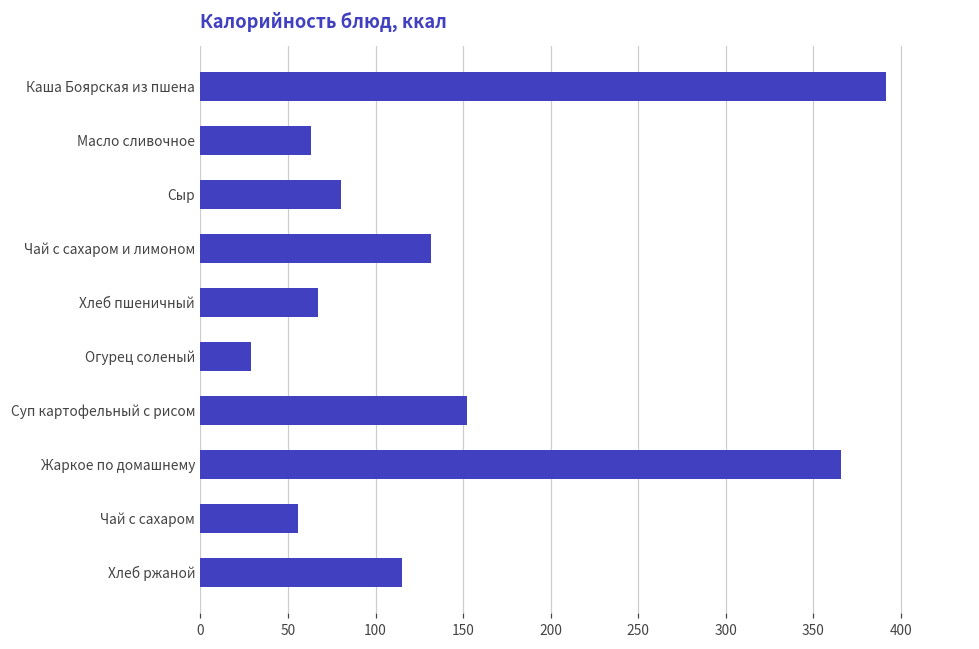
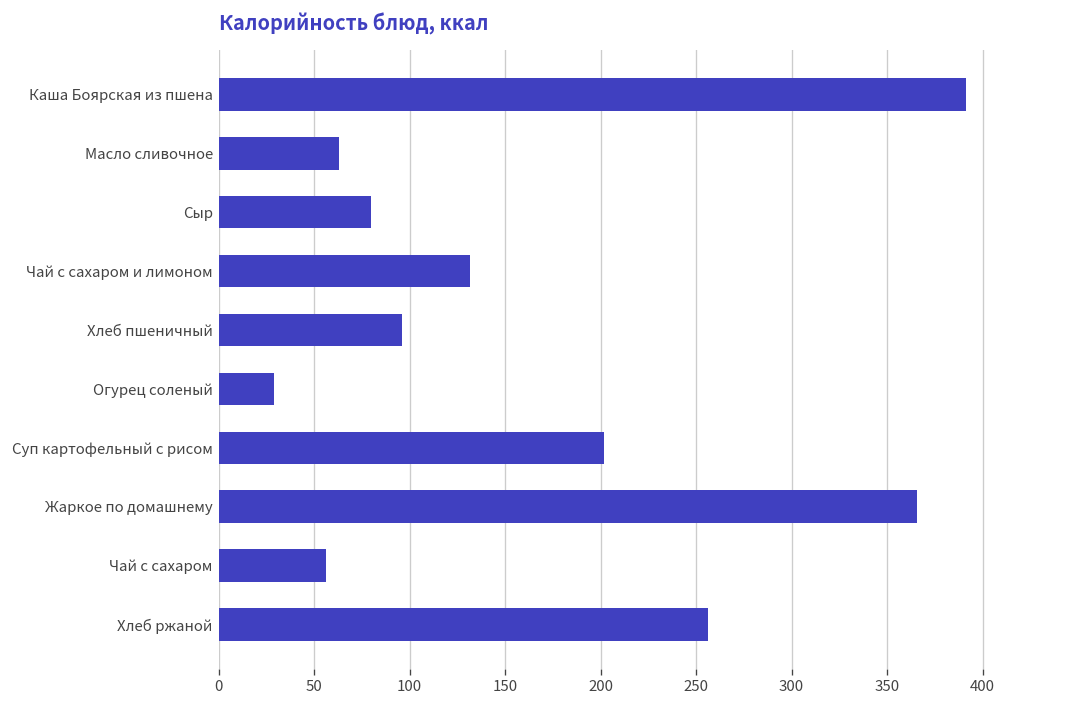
Хлеб пшеничный: 67 -> 96
Суп картофельный с рисом: 152 -> 202
Хлеб ржаной: 115 -> 256
